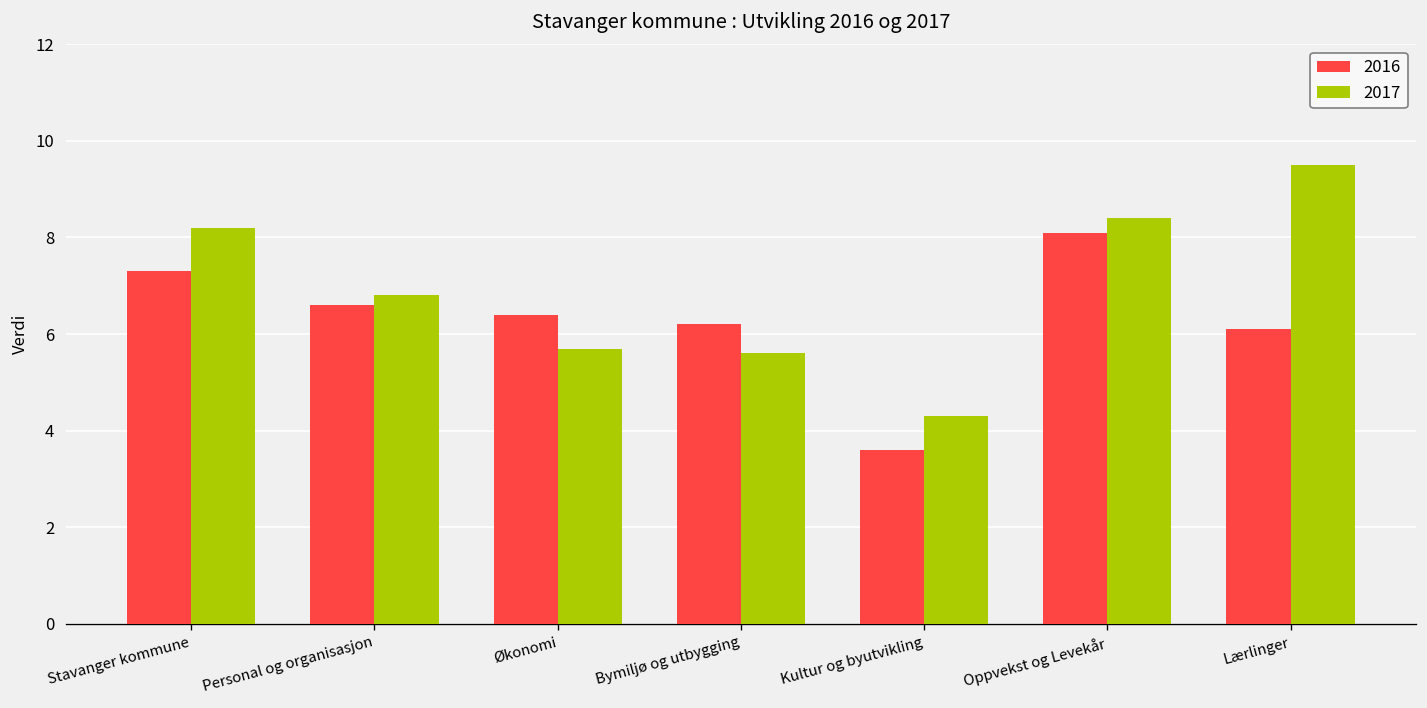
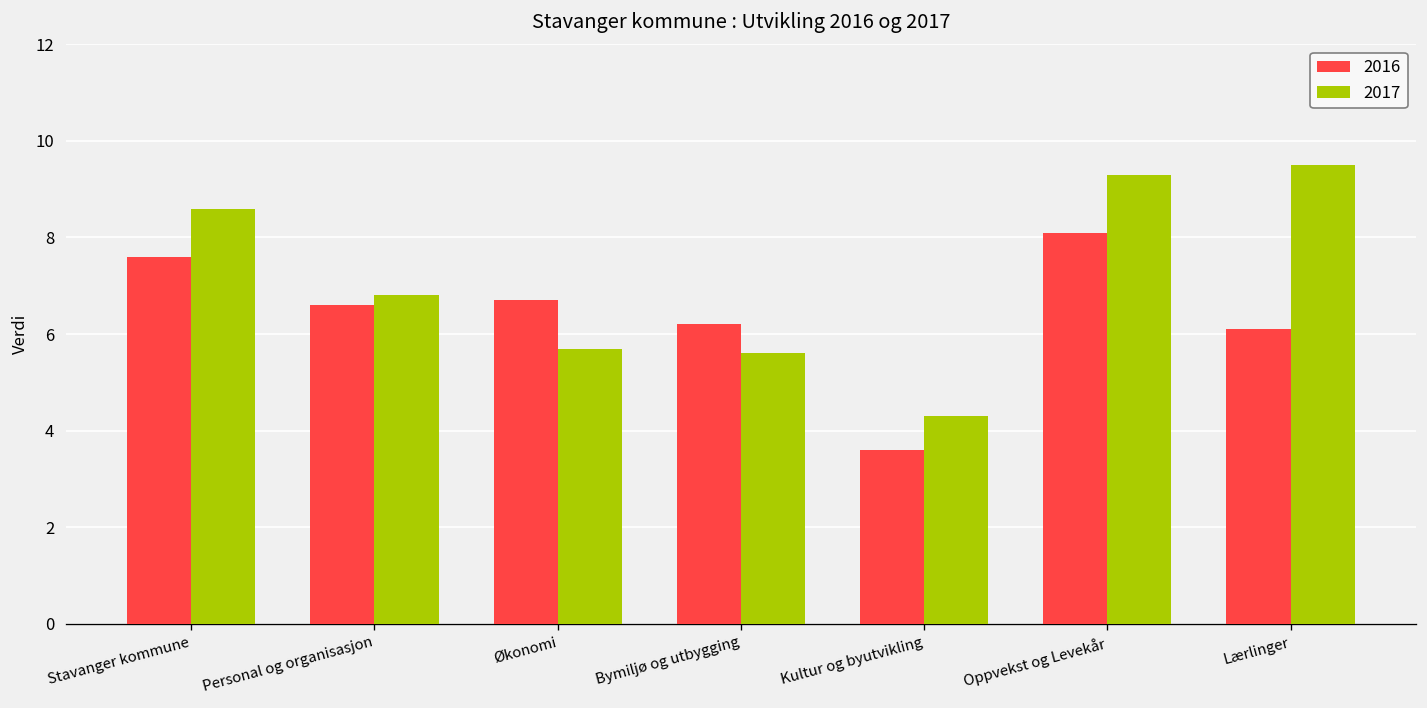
2016, Stavanger kommune: 7.3 -> 7.6
2017, Stavanger kommune: 8.2 -> 8.6
2016, Økonomi: 6.4 -> 6.7
2017, Oppvekst og Levekår: 8.4 -> 9.3
